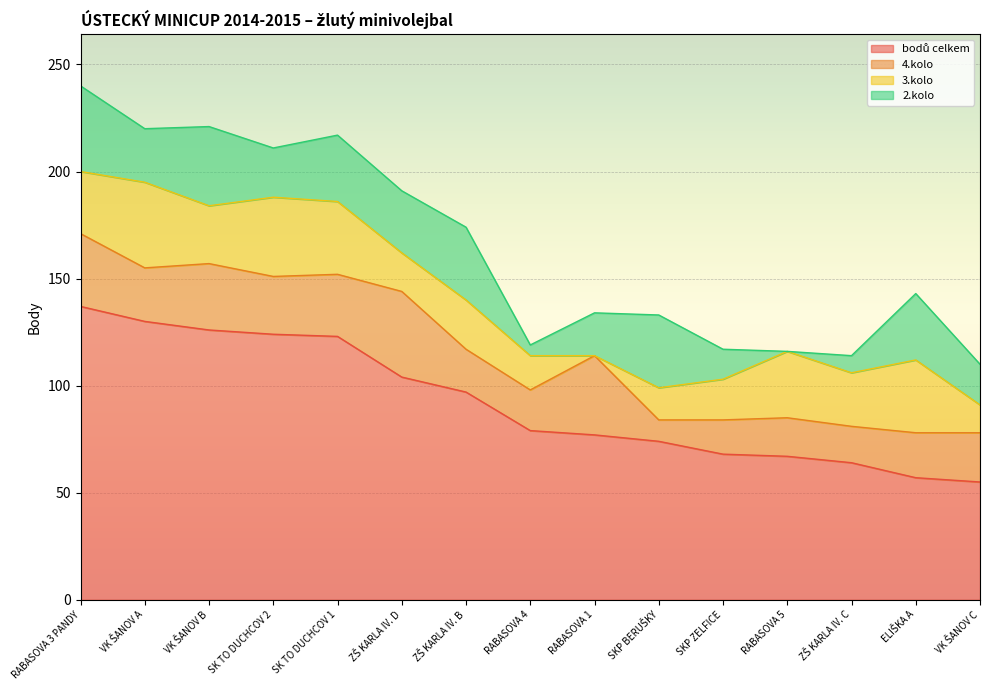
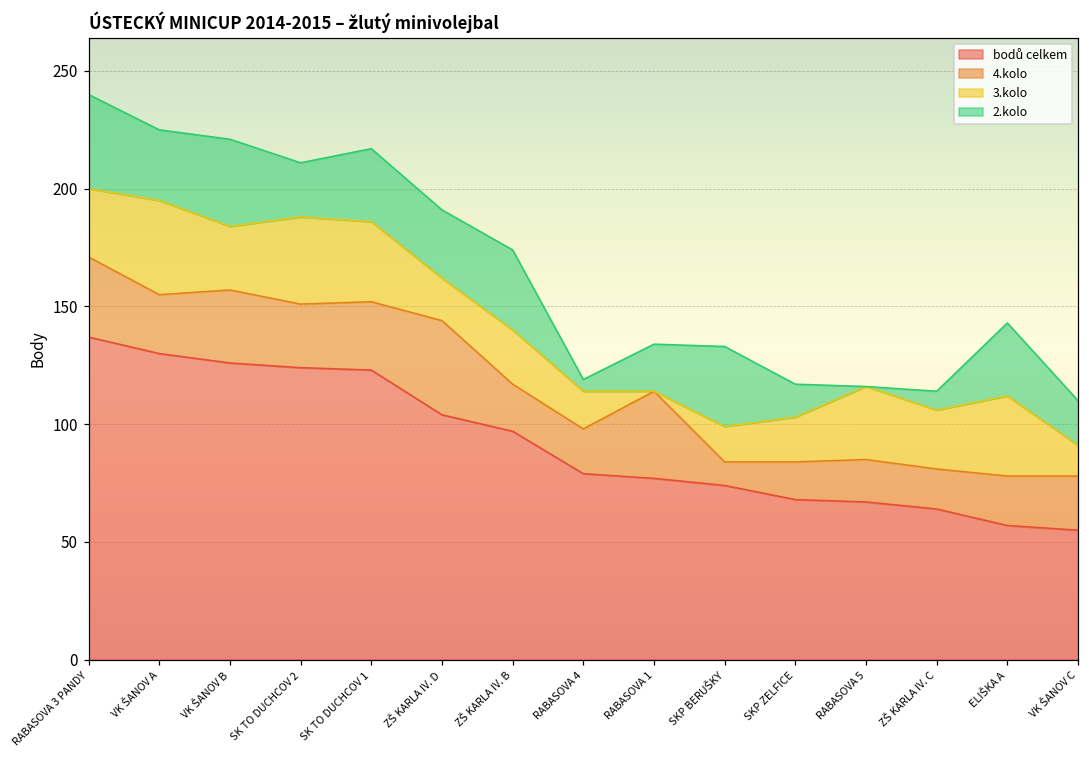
2.kolo, VK ŠANOV A: 25 -> 30
